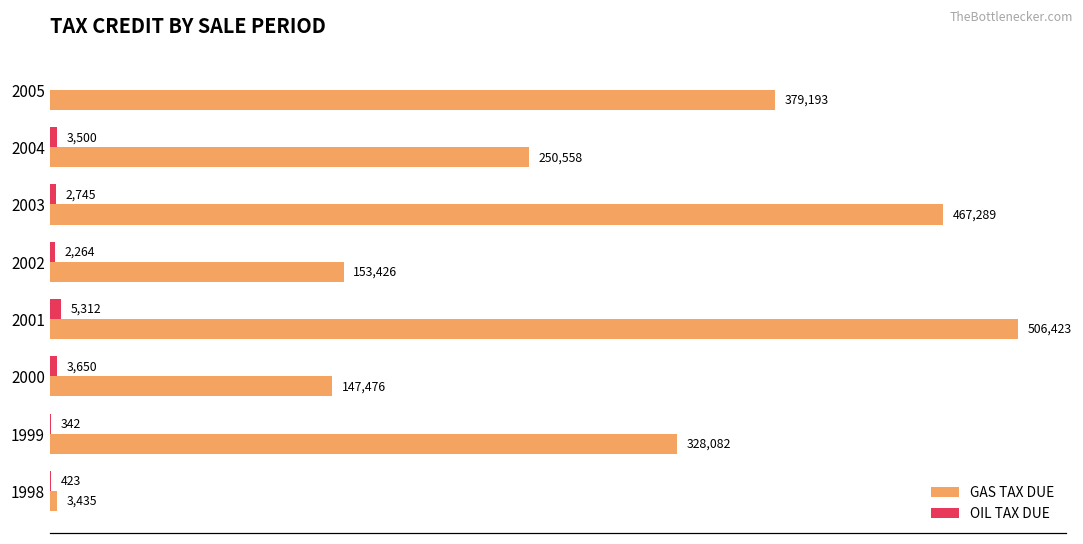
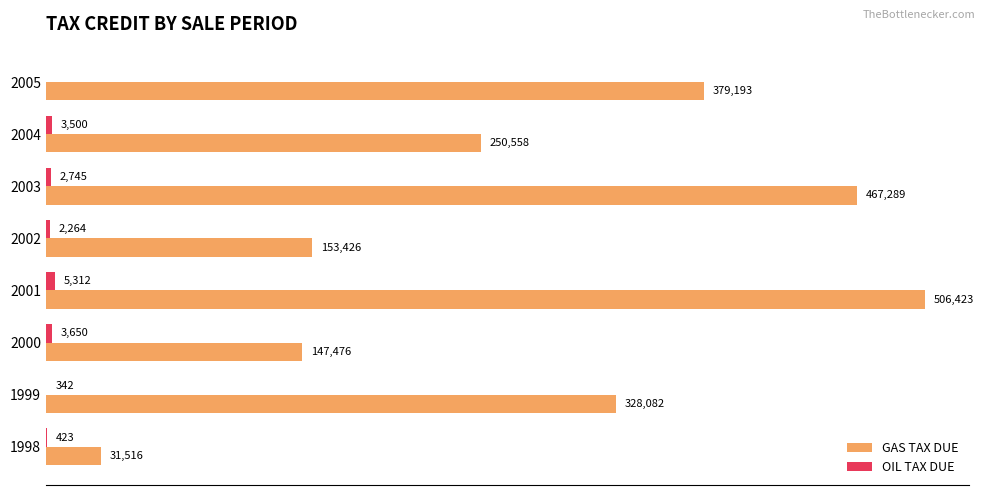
GAS TAX DUE, 1998: 3,435 -> 31,516
